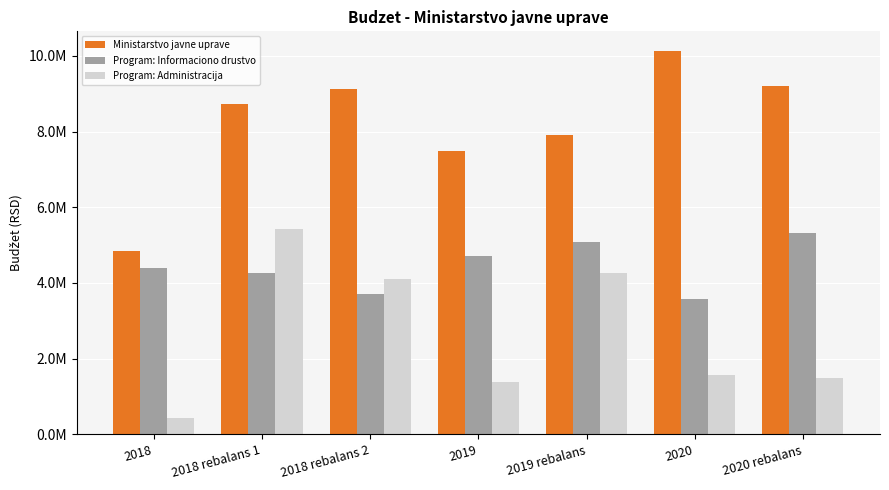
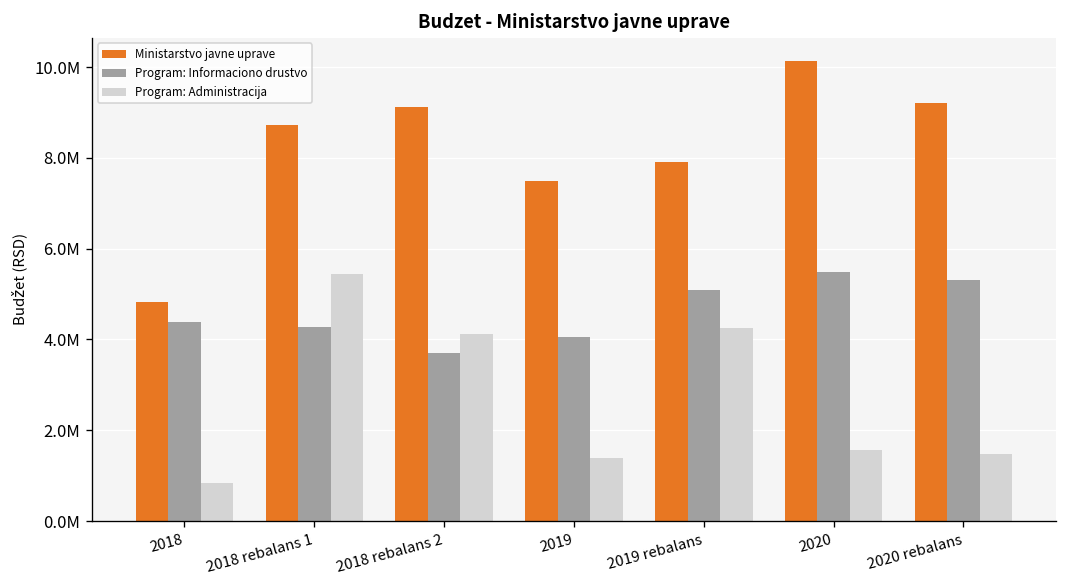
Program: Administracija, 2018: 400000 -> 800000
Program: Informaciono drustvo, 2019: 4700000 -> 4100000
Program: Informaciono drustvo, 2020: 3600000 -> 5500000
